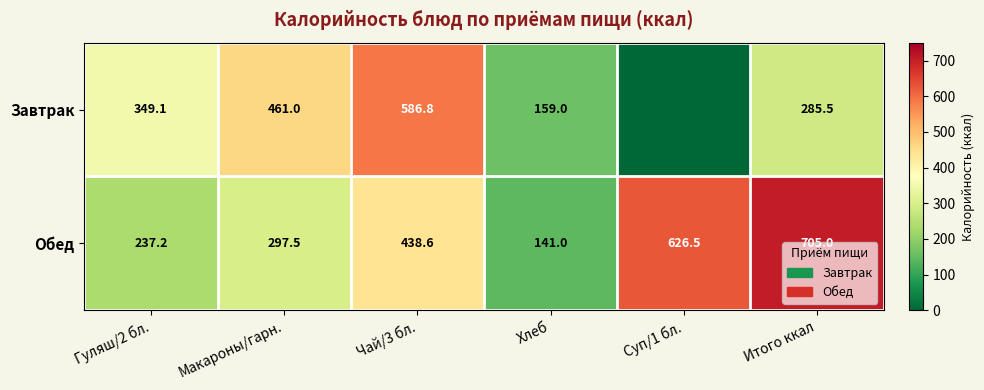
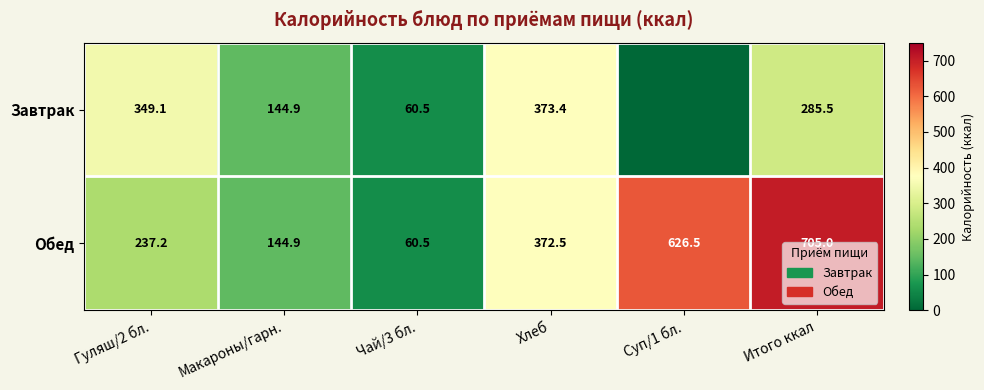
Завтрак, Макароны/гарн.: 461.0 -> 144.9
Завтрак, Чай/3 бл.: 586.8 -> 60.5
Завтрак, Хлеб: 159.0 -> 373.4
Обед, Макароны/гарн.: 297.5 -> 144.9
Обед, Чай/3 бл.: 438.6 -> 60.5
Обед, Хлеб: 141.0 -> 372.5
